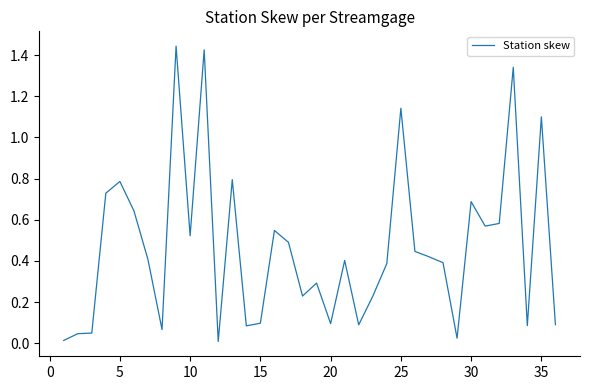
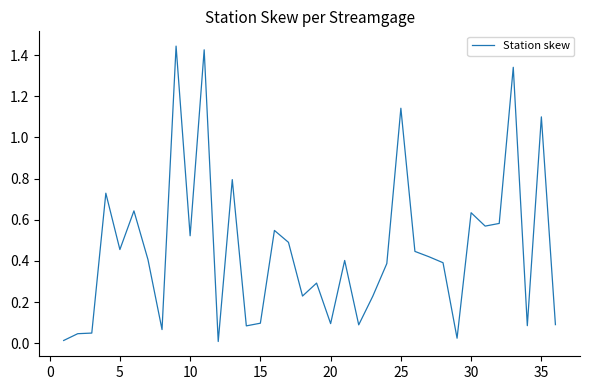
5: 0.79 -> 0.46
30: 0.69 -> 0.63
